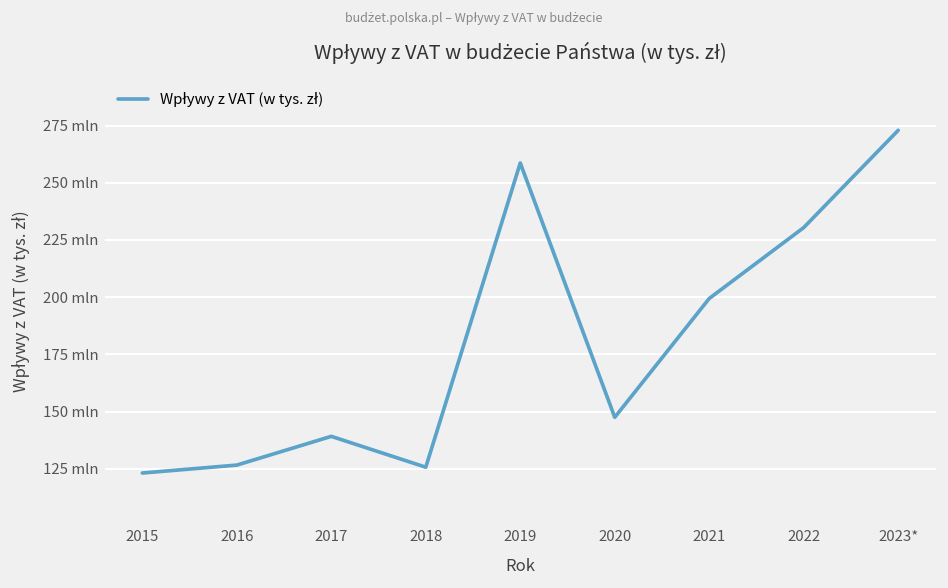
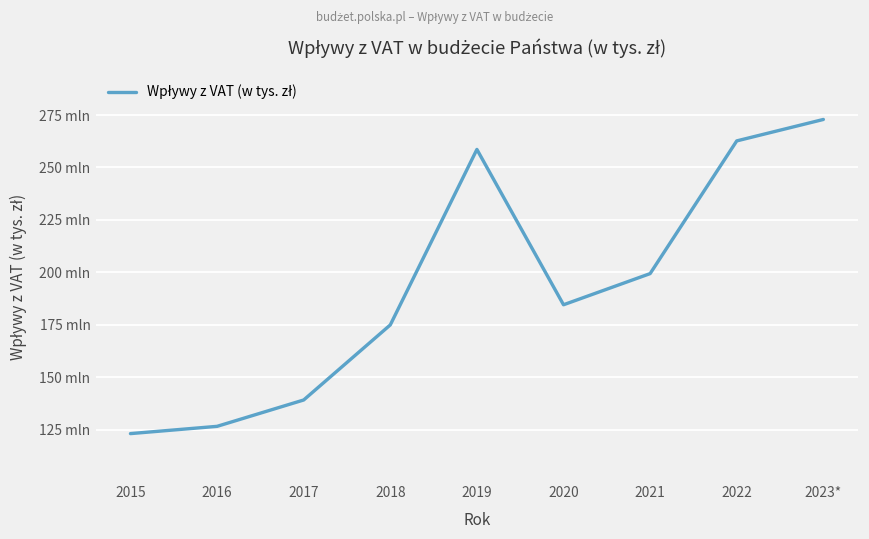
2018: 126 mln -> 175 mln
2020: 147 mln -> 185 mln
2022: 230 mln -> 263 mln
